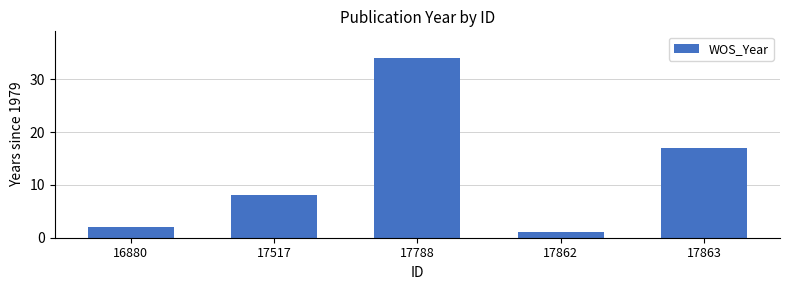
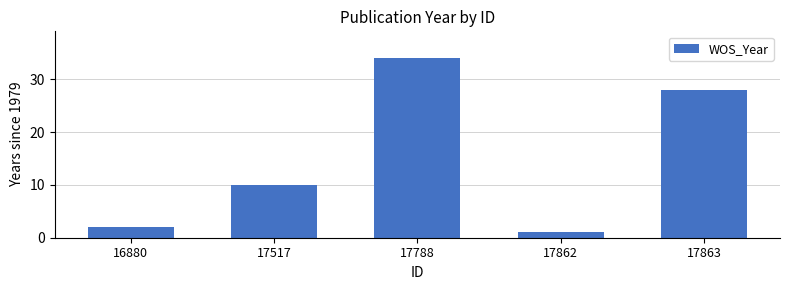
17517: 8 -> 10
17863: 17 -> 28
